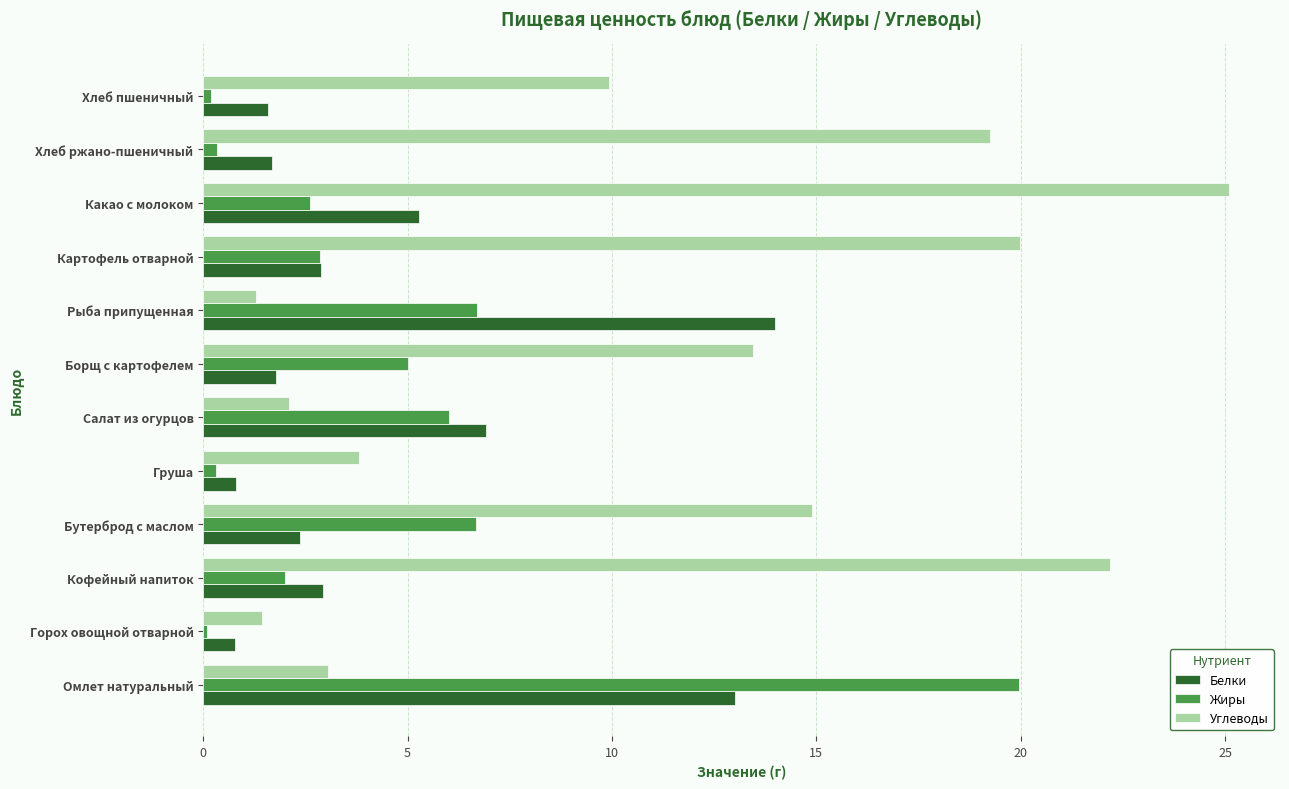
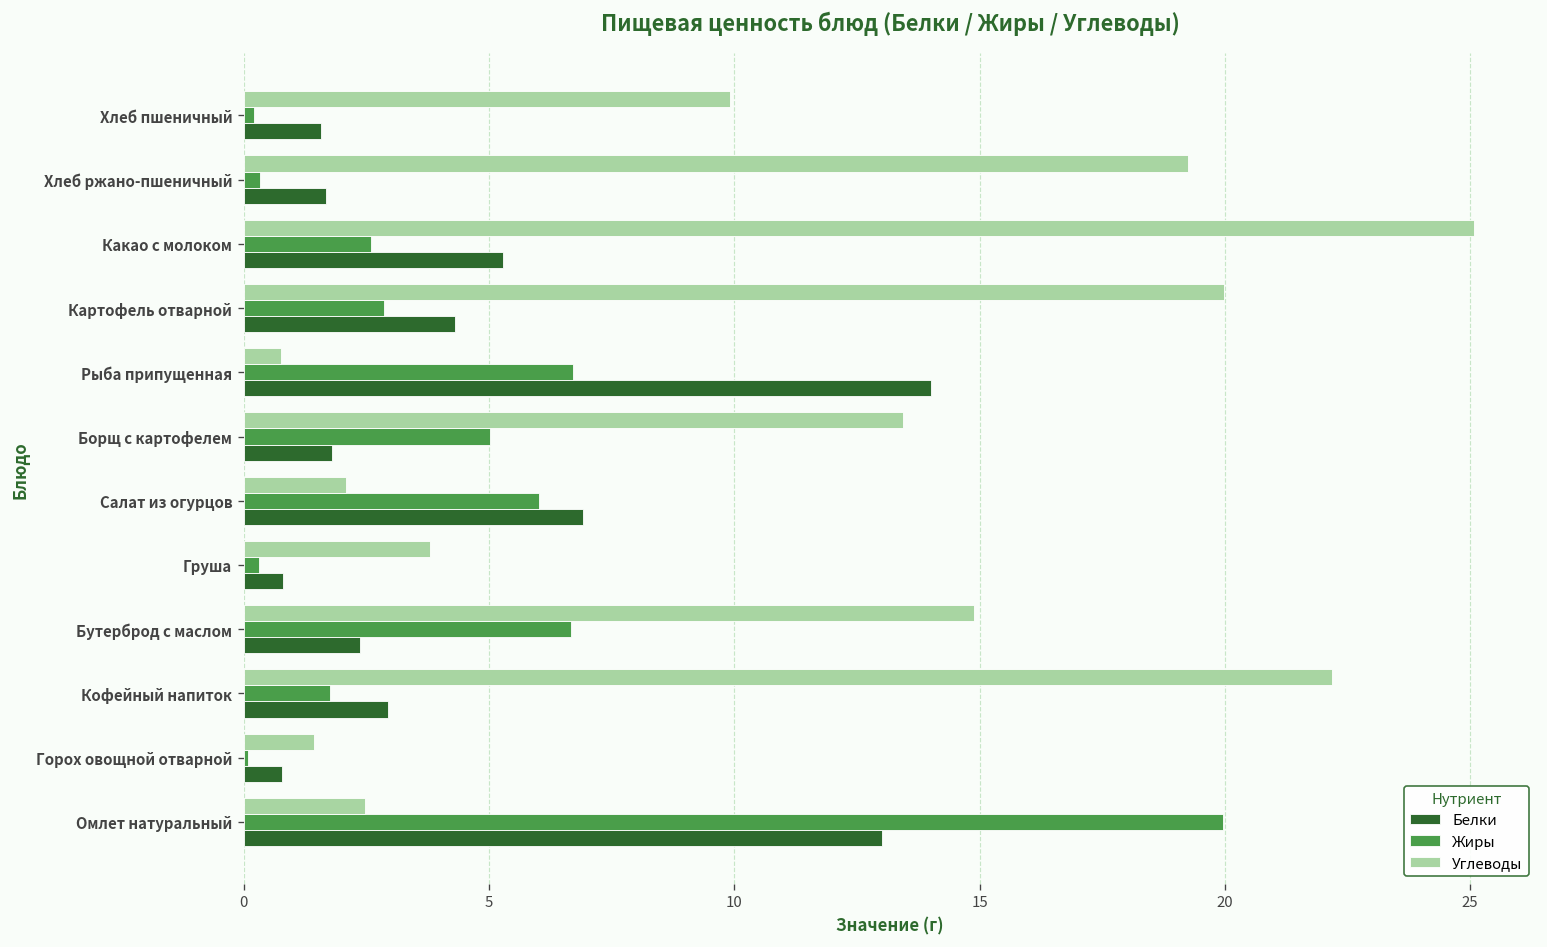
Белки, Картофель отварной: 2.9 -> 4.3
Углеводы, Рыба припущенная: 1.3 -> 0.8
Жиры, Кофейный напиток: 2.0 -> 1.8
Углеводы, Омлет натуральный: 3.1 -> 2.5
